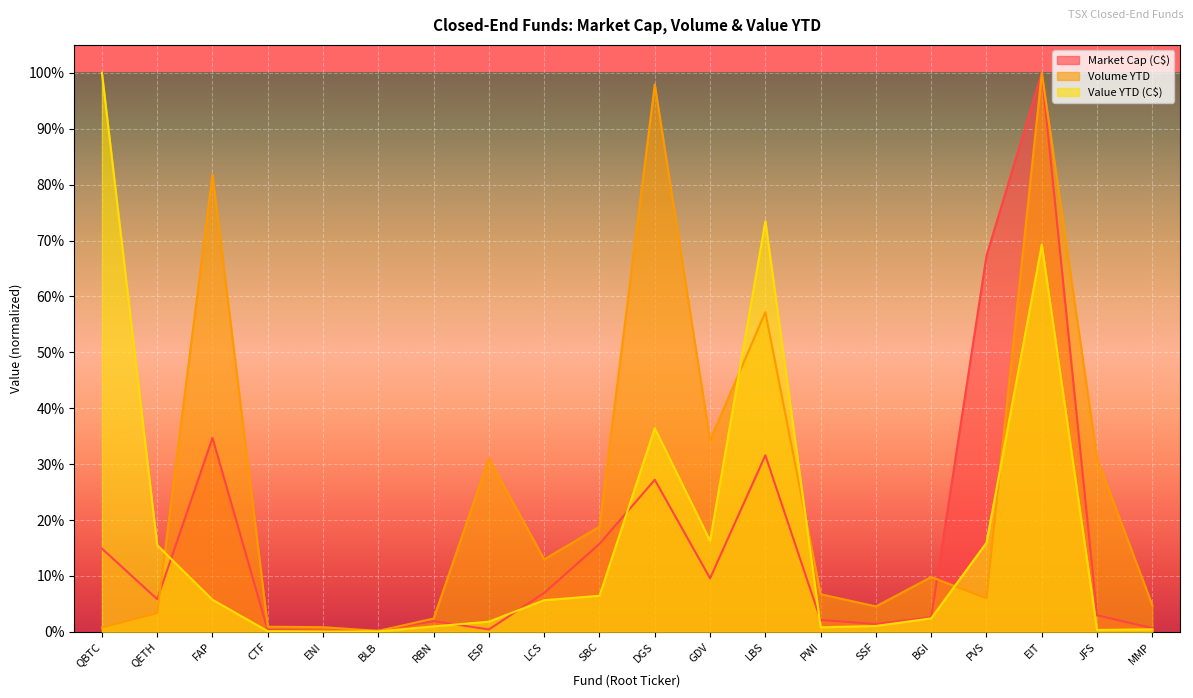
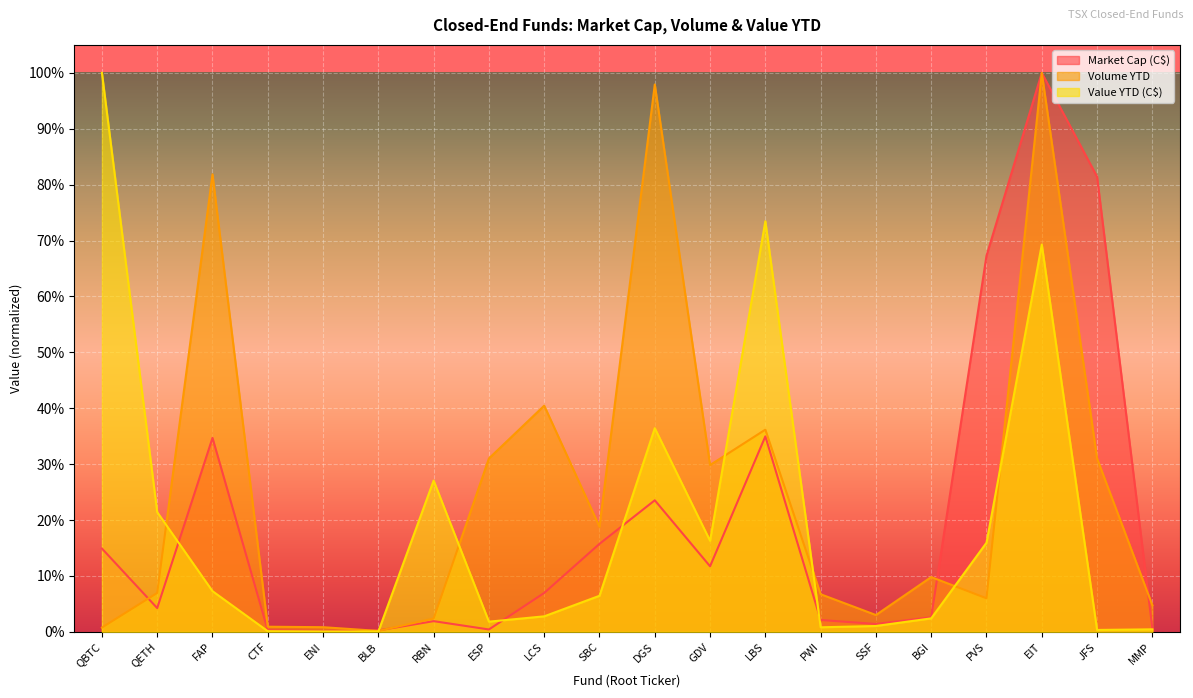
Market Cap (C$), QETH: 6% -> 4%
Volume YTD, QETH: 3% -> 7%
Value YTD (C$), QETH: 16% -> 21%
Value YTD (C$), FAP: 6% -> 7%
Value YTD (C$), RBN: 1% -> 27%
Volume YTD, LCS: 13% -> 40%
Value YTD (C$), LCS: 6% -> 3%
Market Cap (C$), DGS: 27% -> 24%
Market Cap (C$), GDV: 10% -> 12%
Volume YTD, GDV: 34% -> 30%
Market Cap (C$), LBS: 32% -> 35%
Volume YTD, LBS: 57% -> 36%
Volume YTD, SSF: 5% -> 3%
Market Cap (C$), JFS: 3% -> 81%
